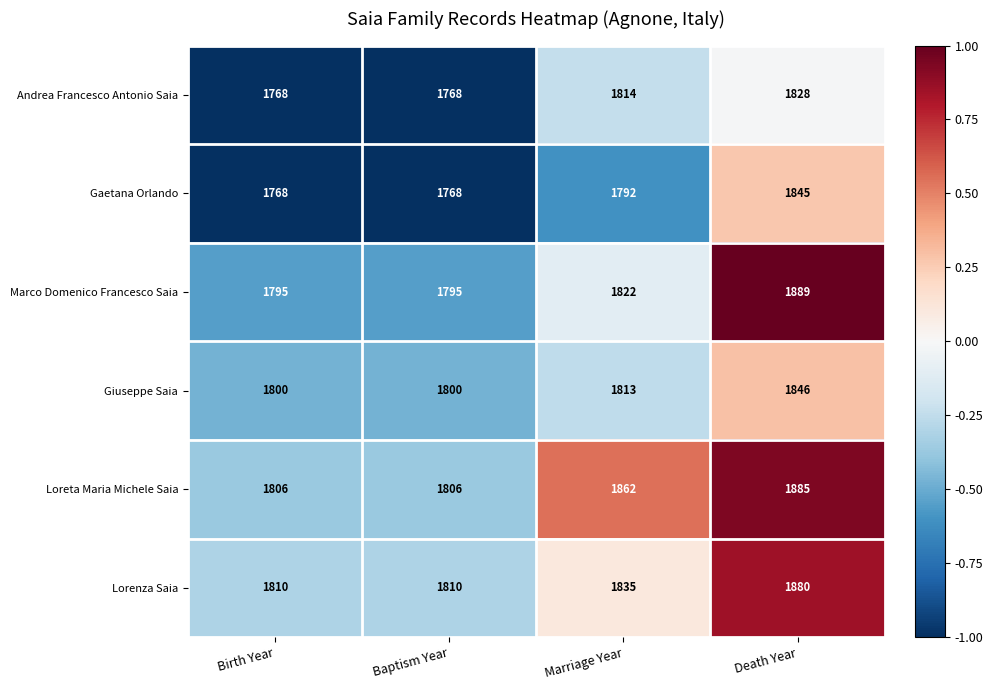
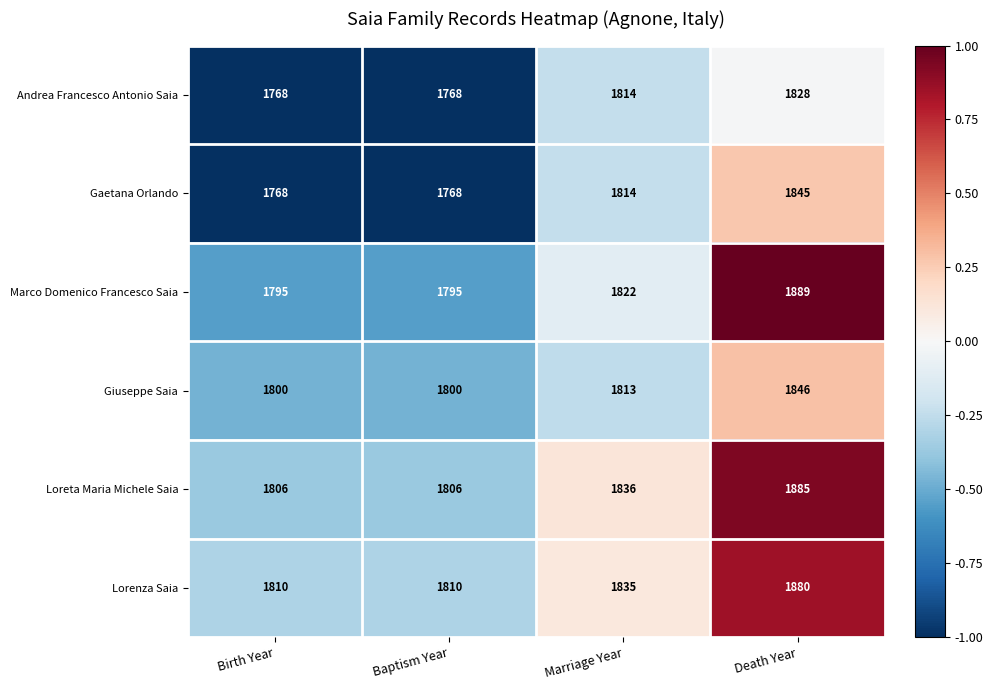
Gaetana Orlando, Marriage Year: 1792 -> 1814
Loreta Maria Michele Saia, Marriage Year: 1862 -> 1836
